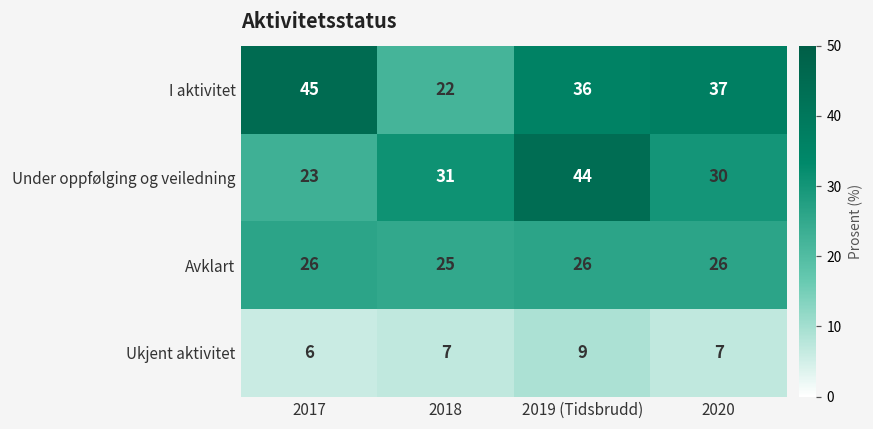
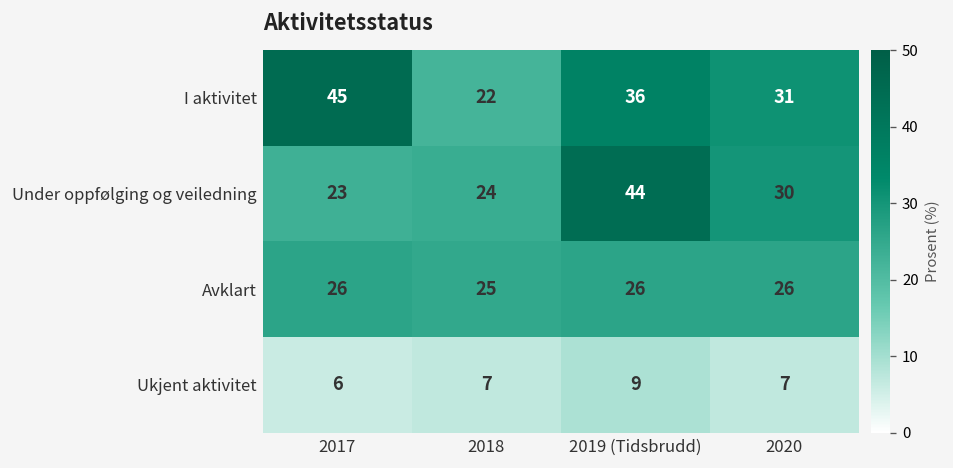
I aktivitet, 2020: 37 -> 31
Under oppfølging og veiledning, 2018: 31 -> 24
